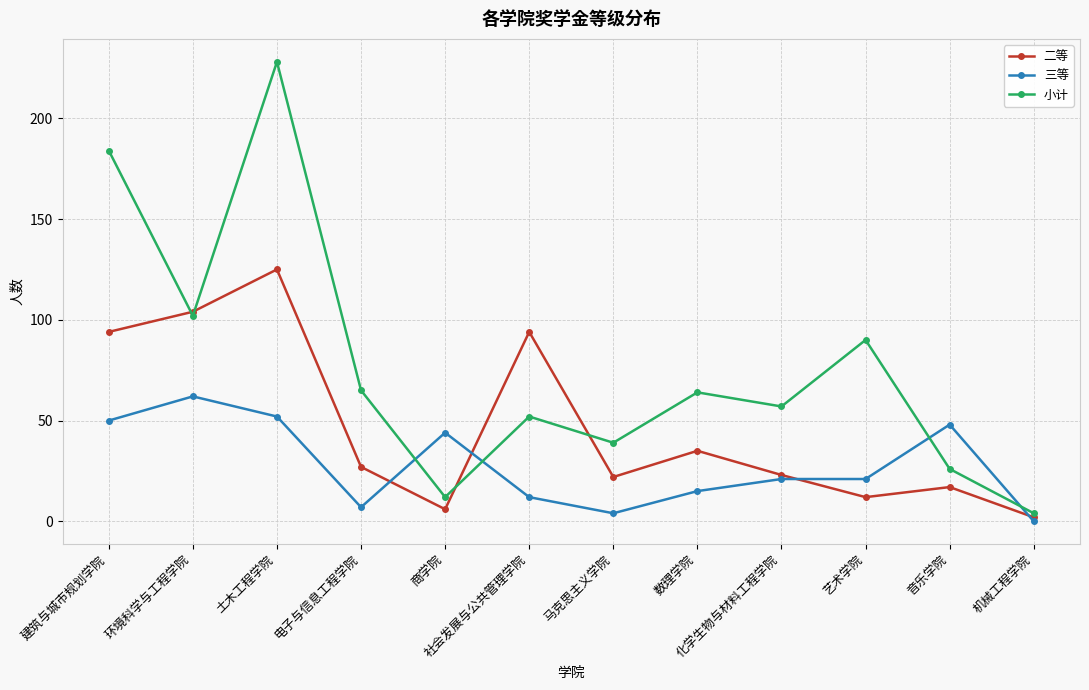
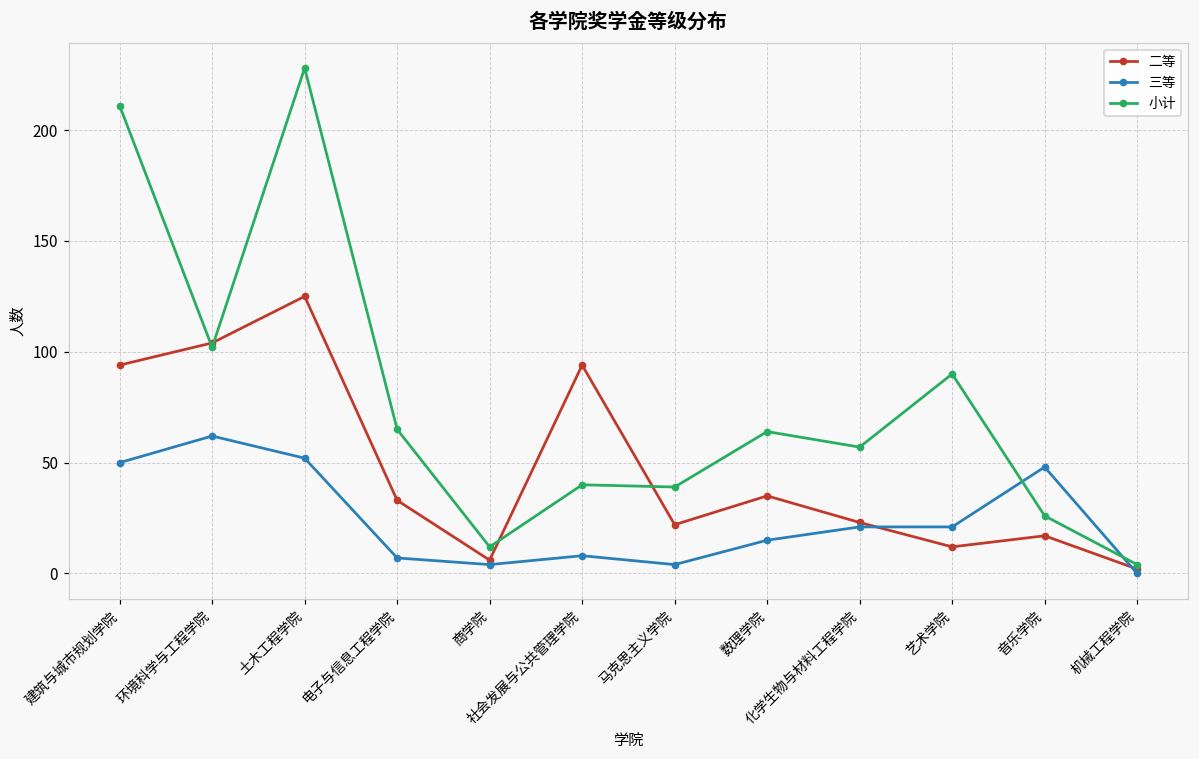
小计, 建筑与城市规划学院: 184 -> 211
二等, 电子与信息工程学院: 27 -> 33
三等, 商学院: 44 -> 4
三等, 社会发展与公共管理学院: 12 -> 8
小计, 社会发展与公共管理学院: 52 -> 40
